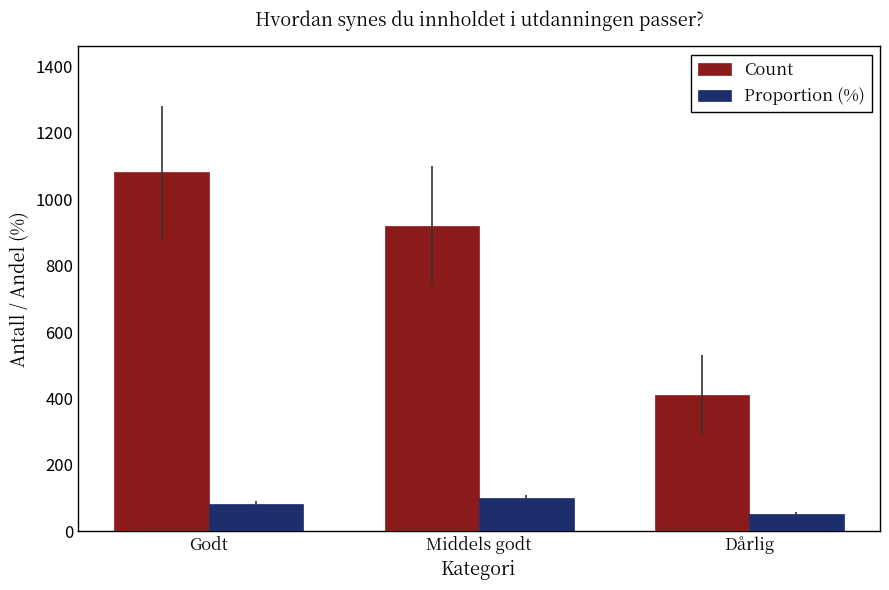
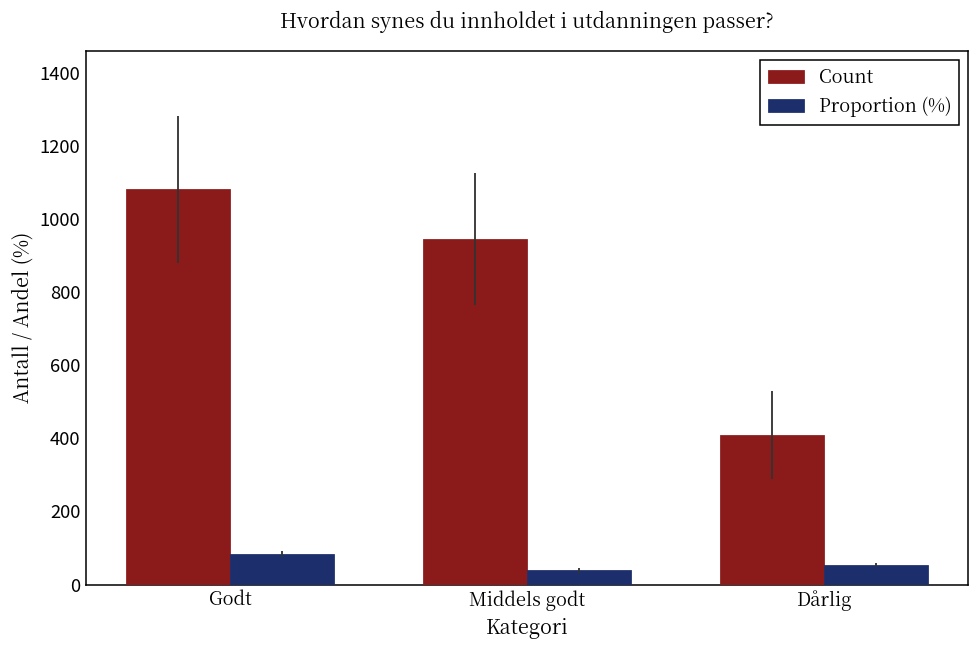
Count, Middels godt: 920 -> 950
Proportion (%), Middels godt: 100 -> 40
